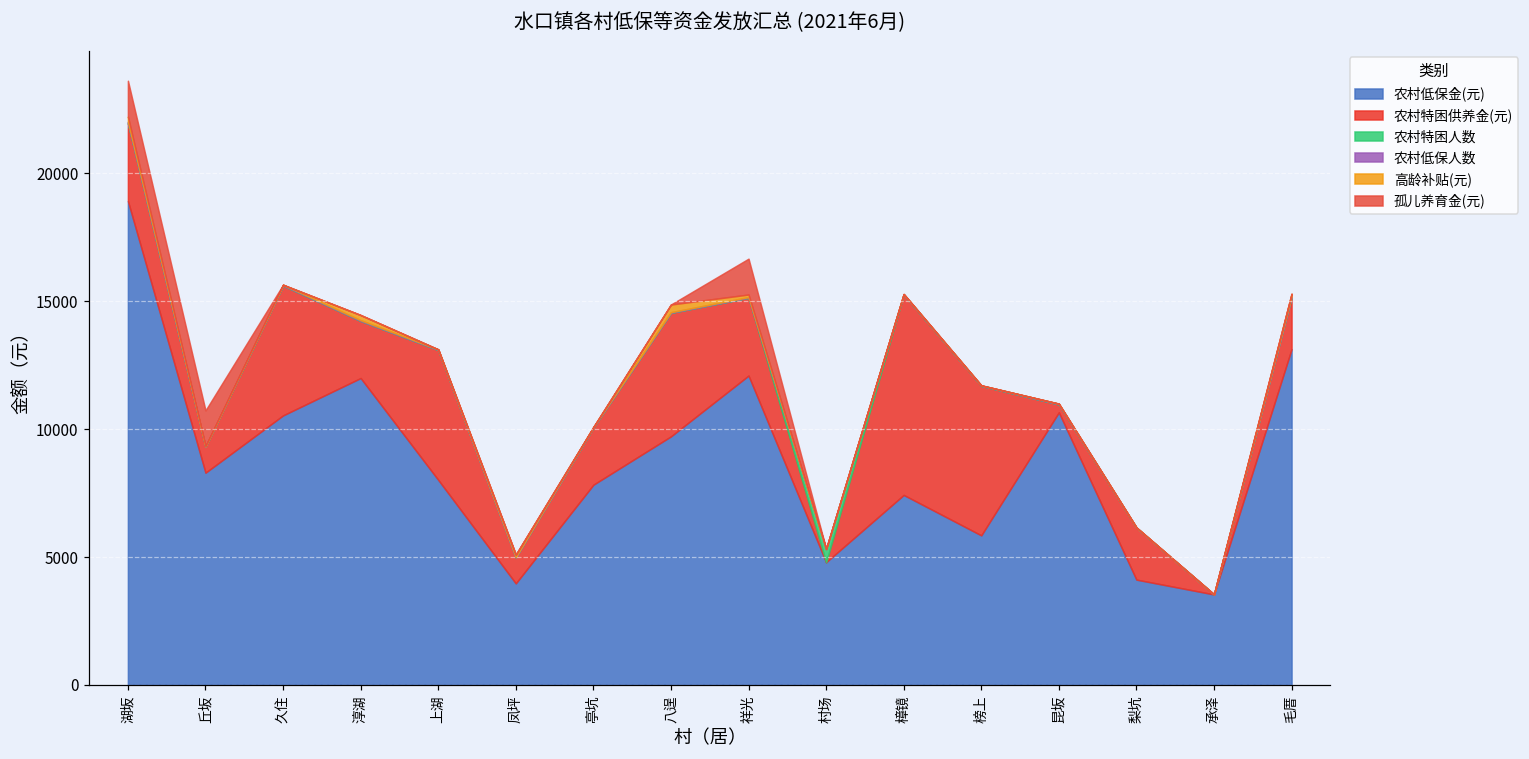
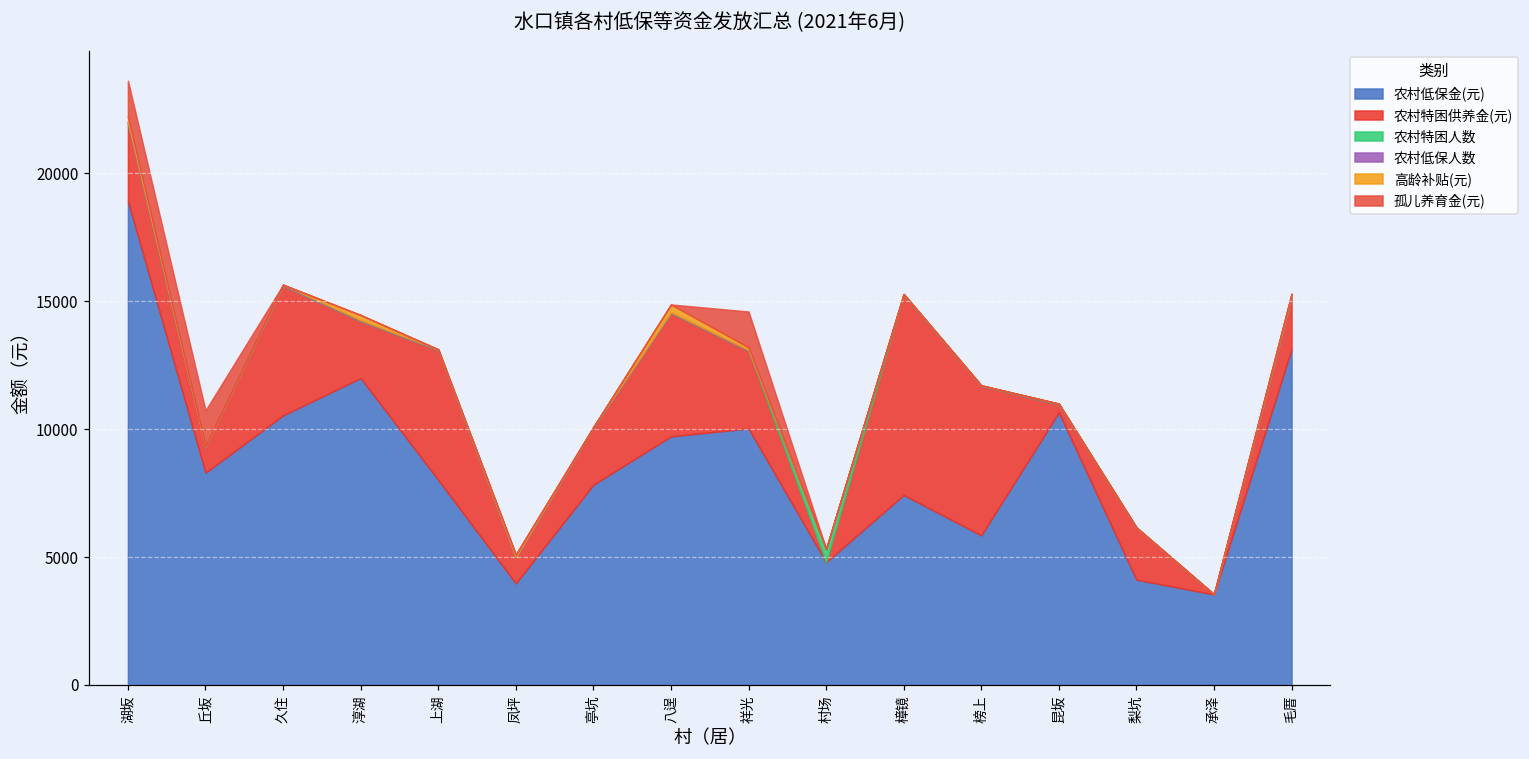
农村低保金(元), 祥光: 12100 -> 10000
